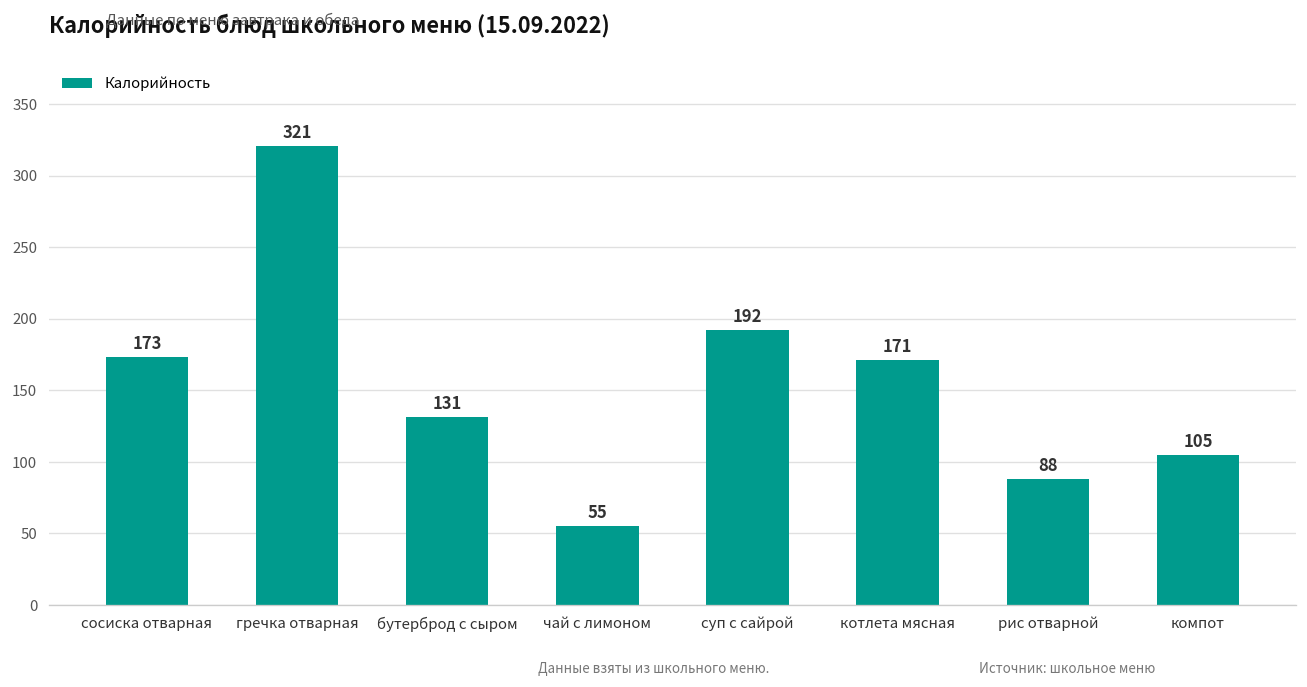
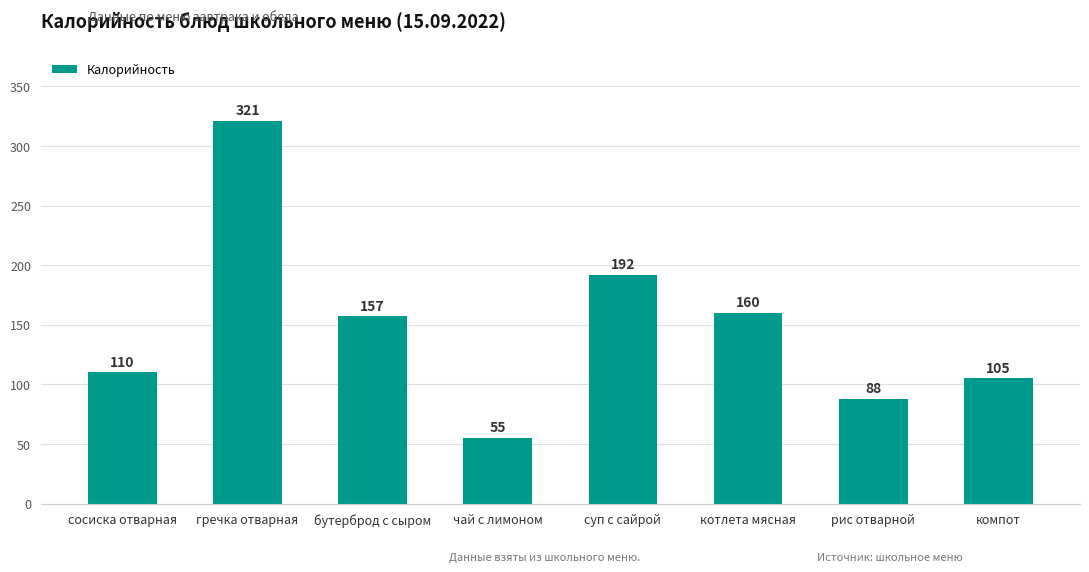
сосиска отварная: 173 -> 110
бутерброд с сыром: 131 -> 157
котлета мясная: 171 -> 160
